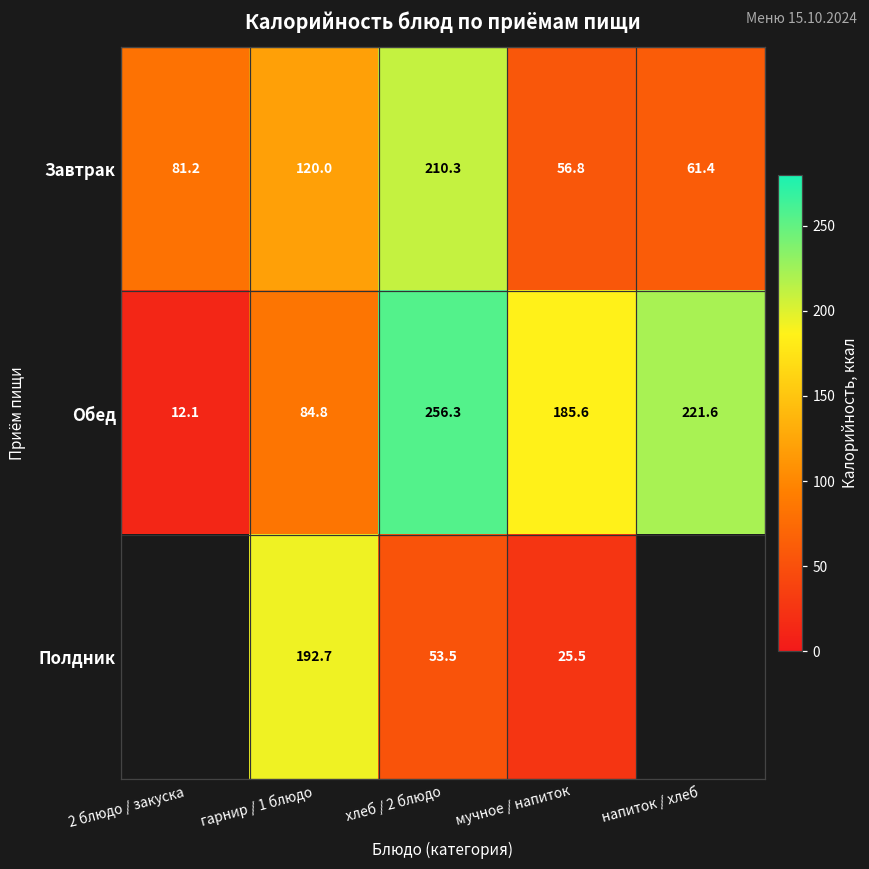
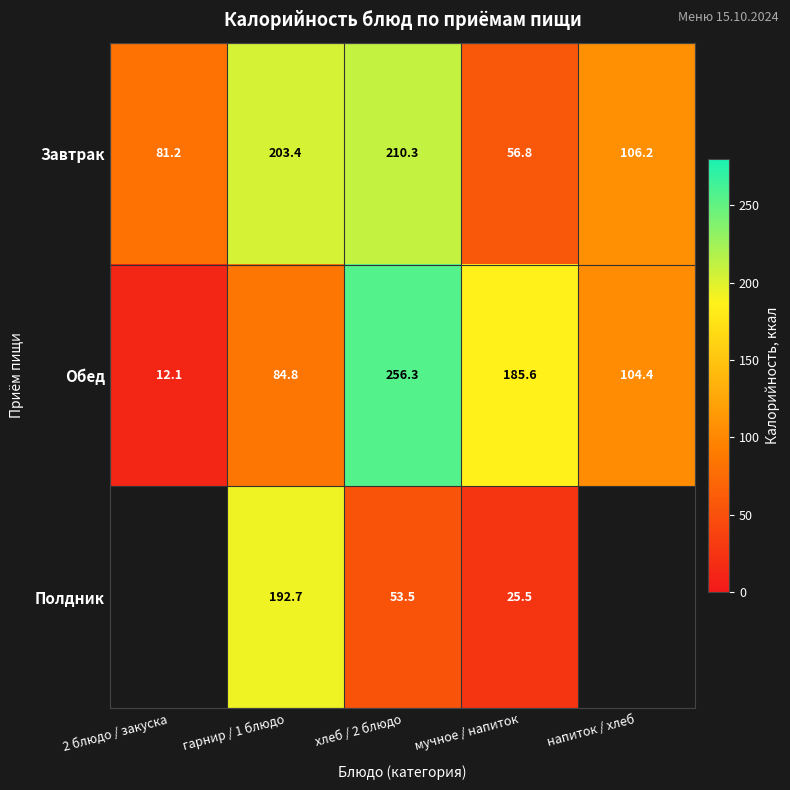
Завтрак, гарнир / 1 блюдо: 120.0 -> 203.4
Завтрак, напиток / хлеб: 61.4 -> 106.2
Обед, напиток / хлеб: 221.6 -> 104.4
